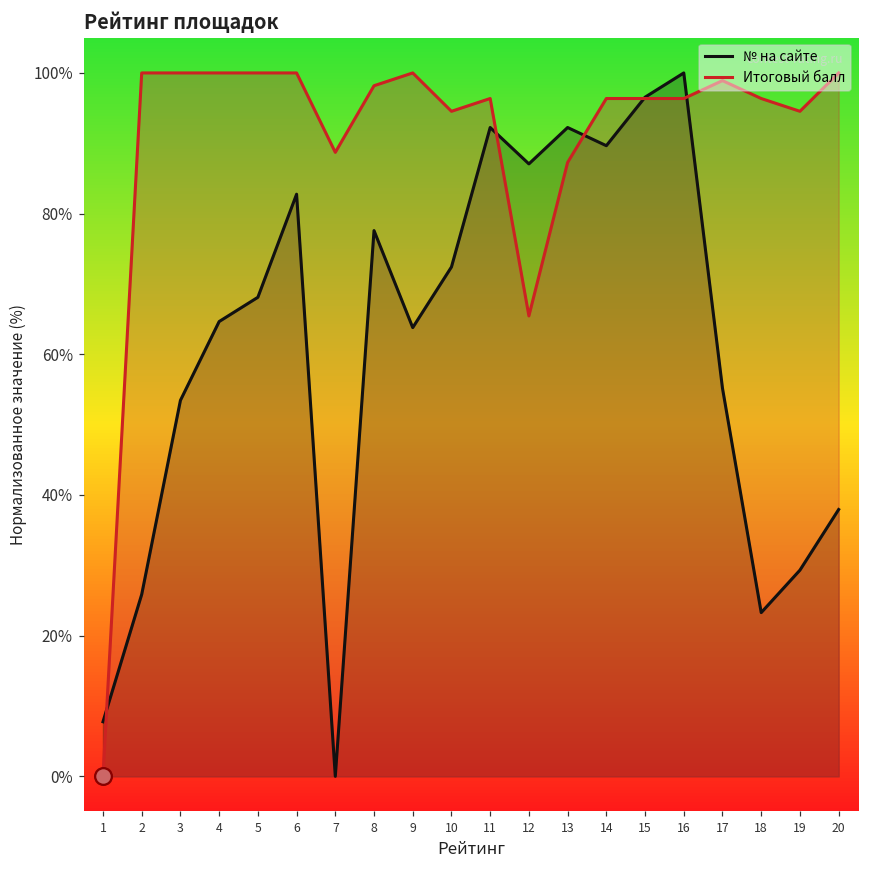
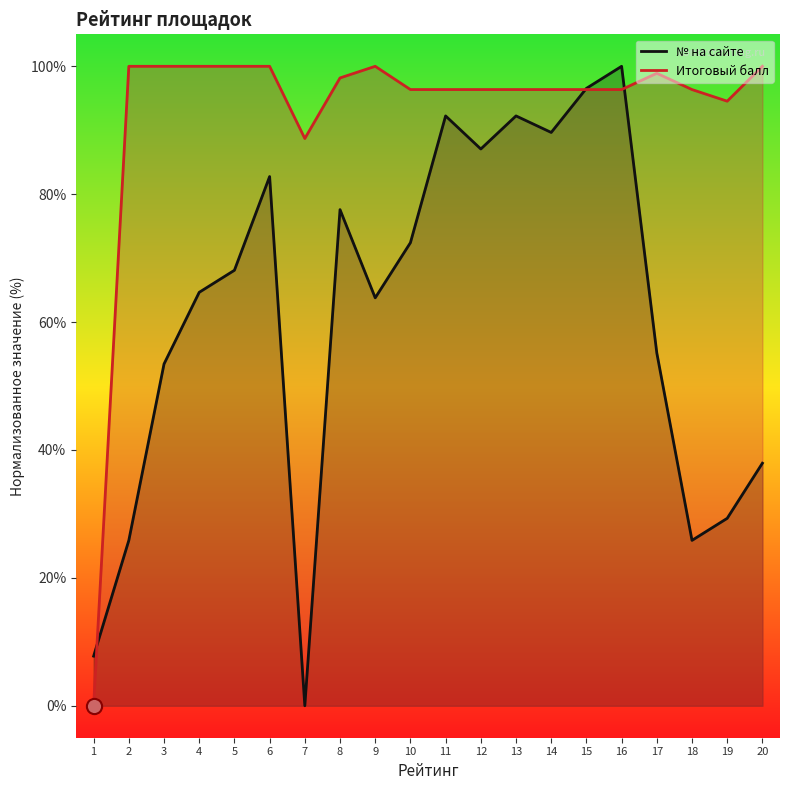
Итоговый балл, 10: 95% -> 96%
Итоговый балл, 12: 65% -> 96%
Итоговый балл, 13: 87% -> 96%
№ на сайте, 18: 23% -> 26%
